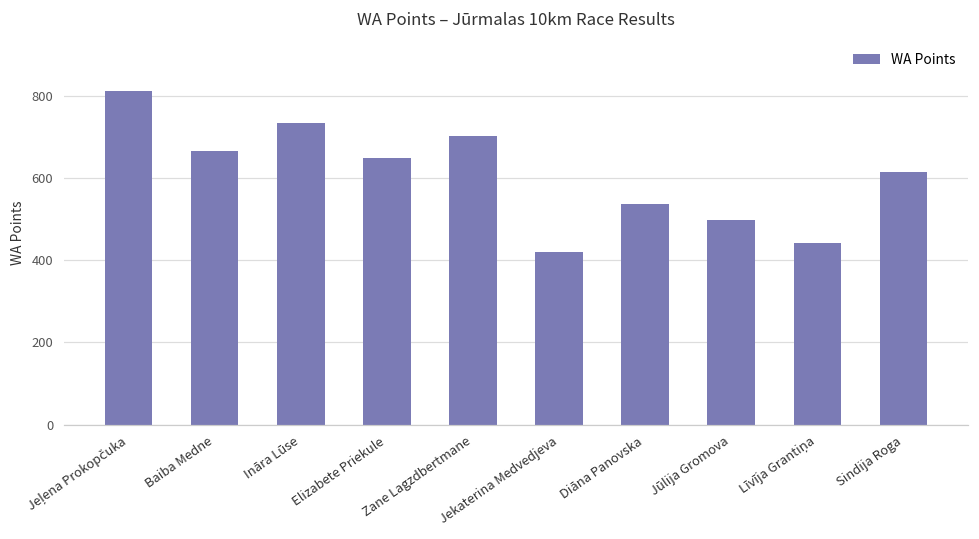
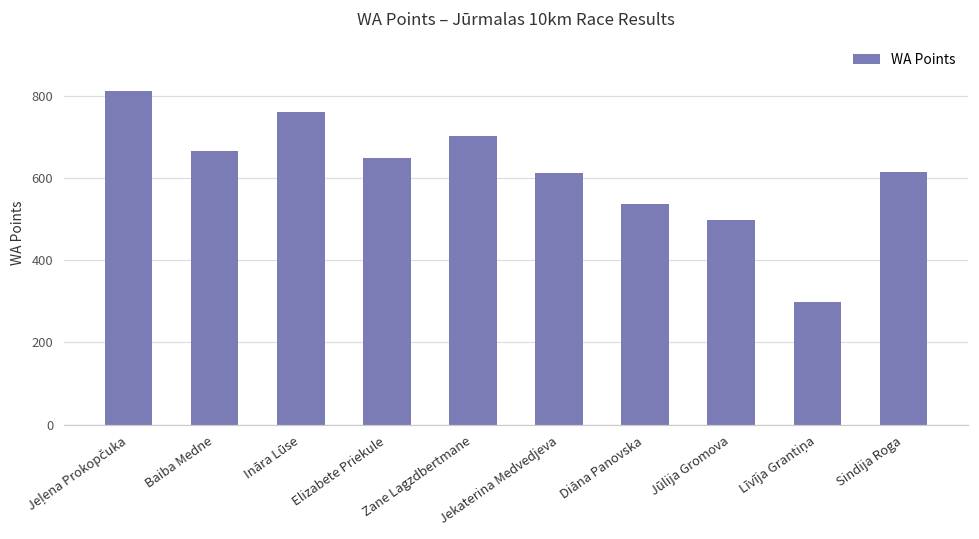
Ināra Lūse: 730 -> 760
Jekaterina Medvedjeva: 420 -> 610
Līvīja Grantiņa: 440 -> 300
